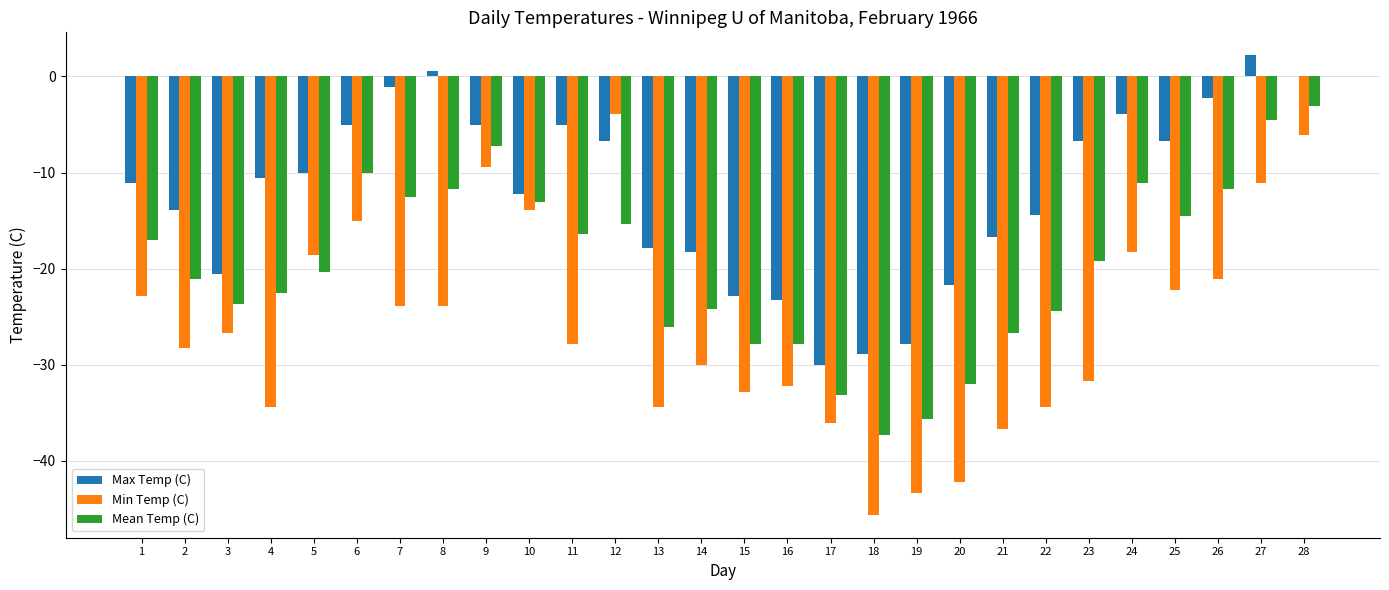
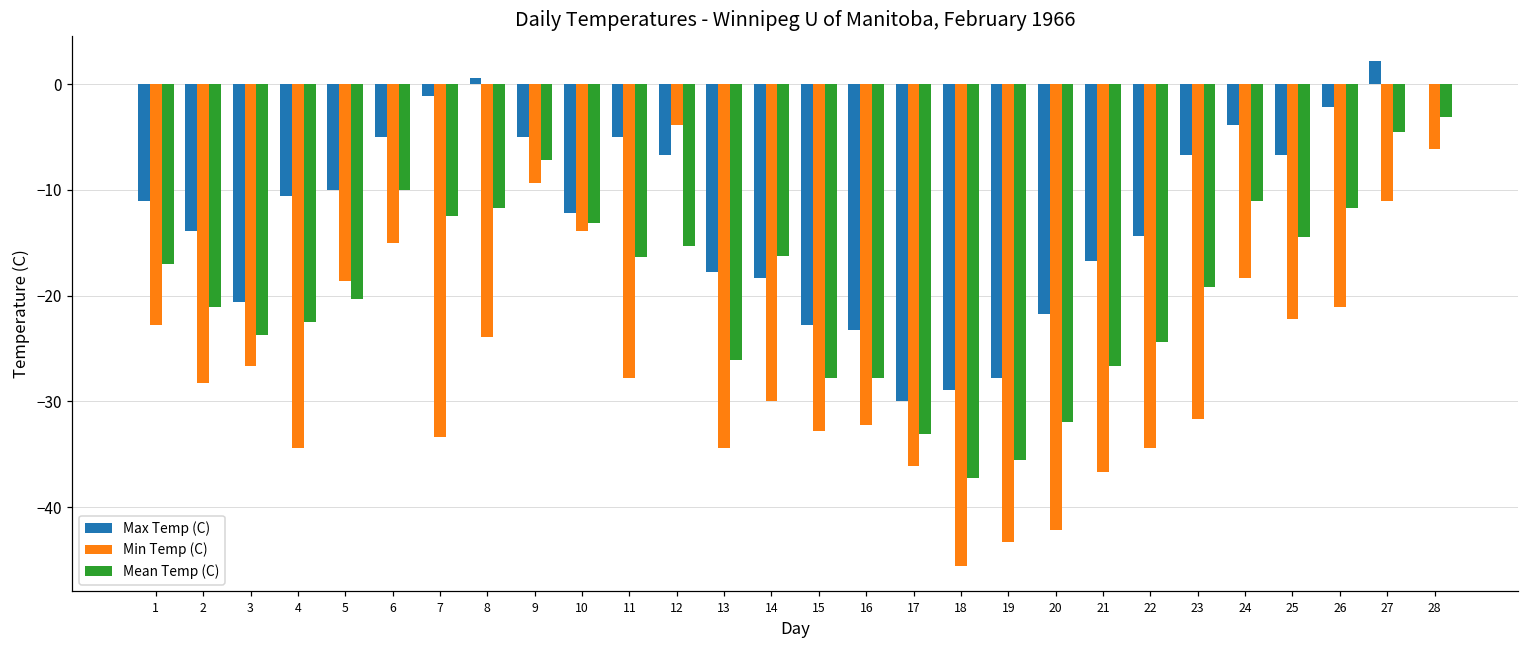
Min Temp (C), 7: -24 -> -33
Mean Temp (C), 14: -24 -> -16
